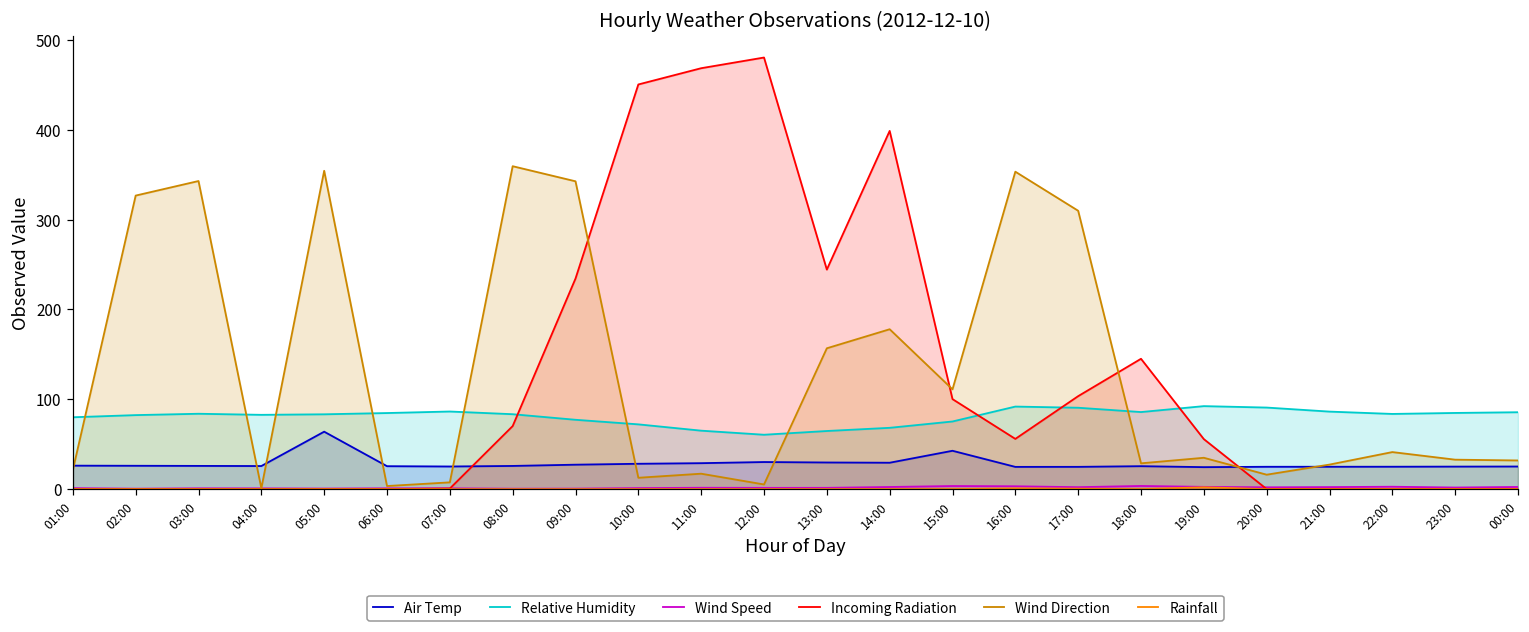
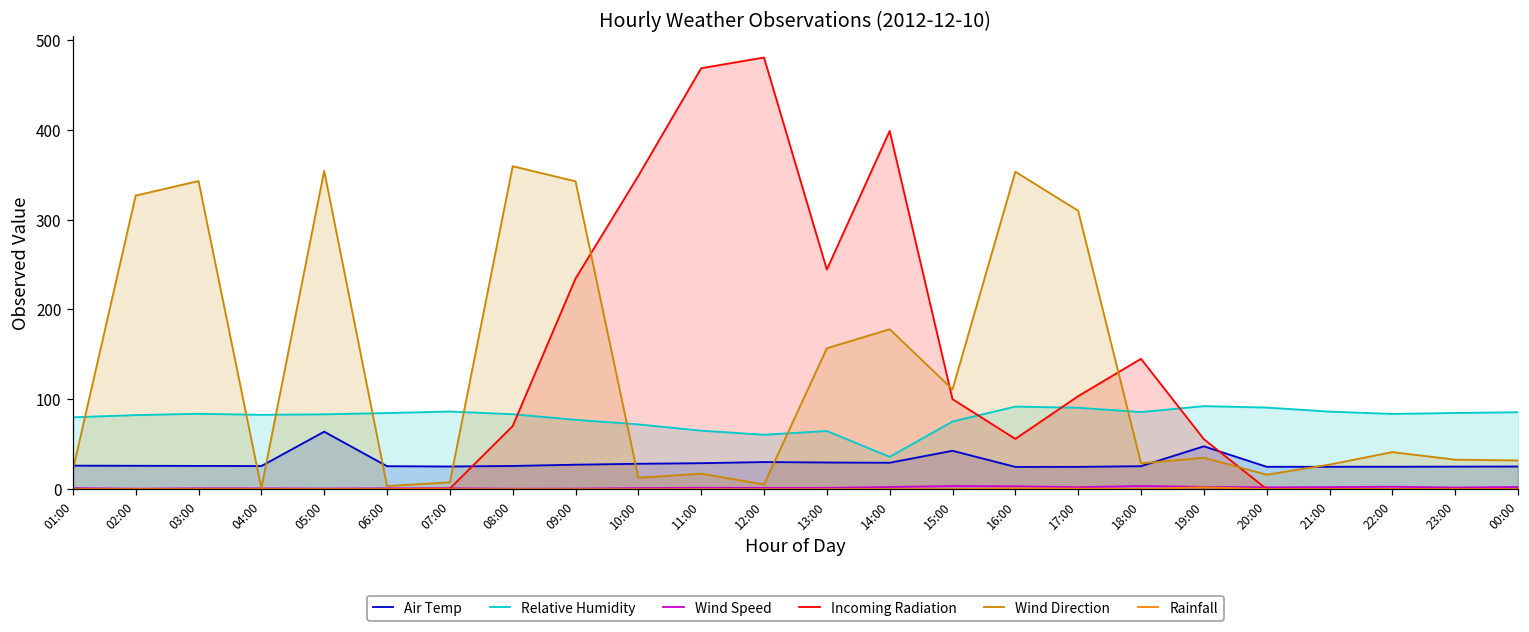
Incoming Radiation, 10:00: 450 -> 350
Relative Humidity, 14:00: 70 -> 40
Air Temp, 19:00: 20 -> 50
